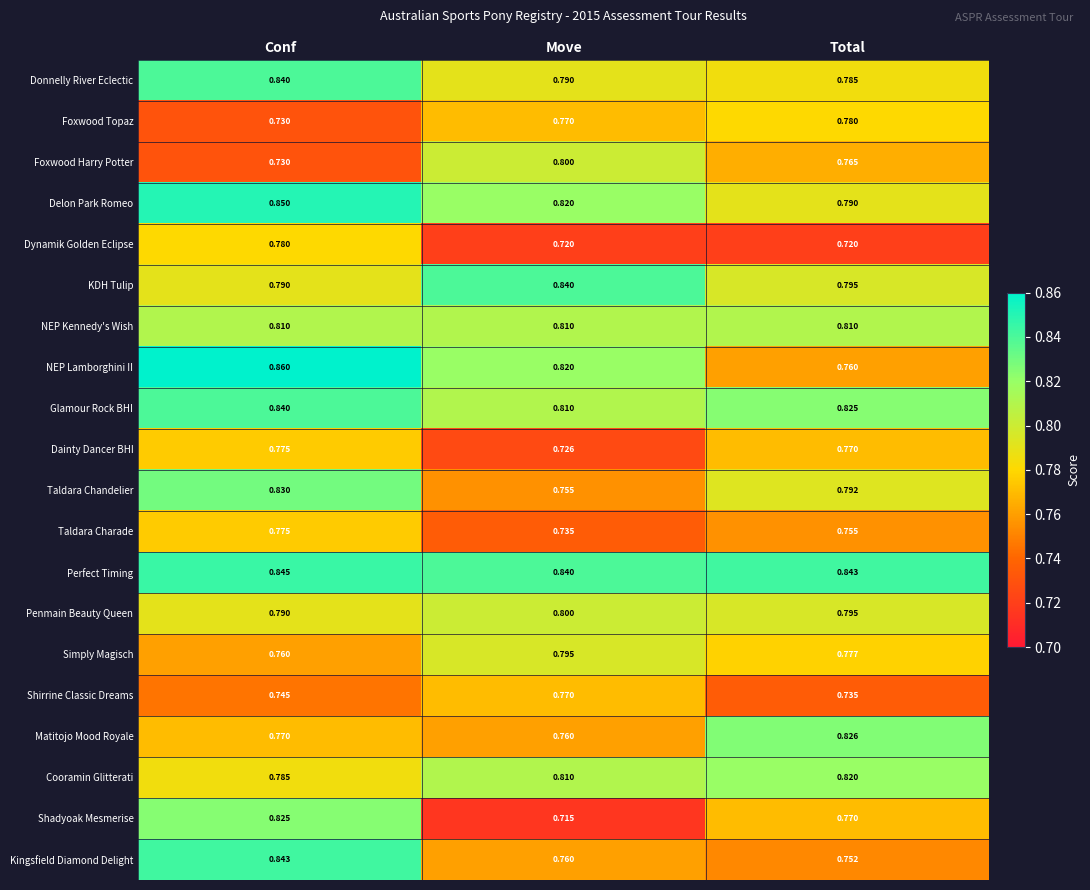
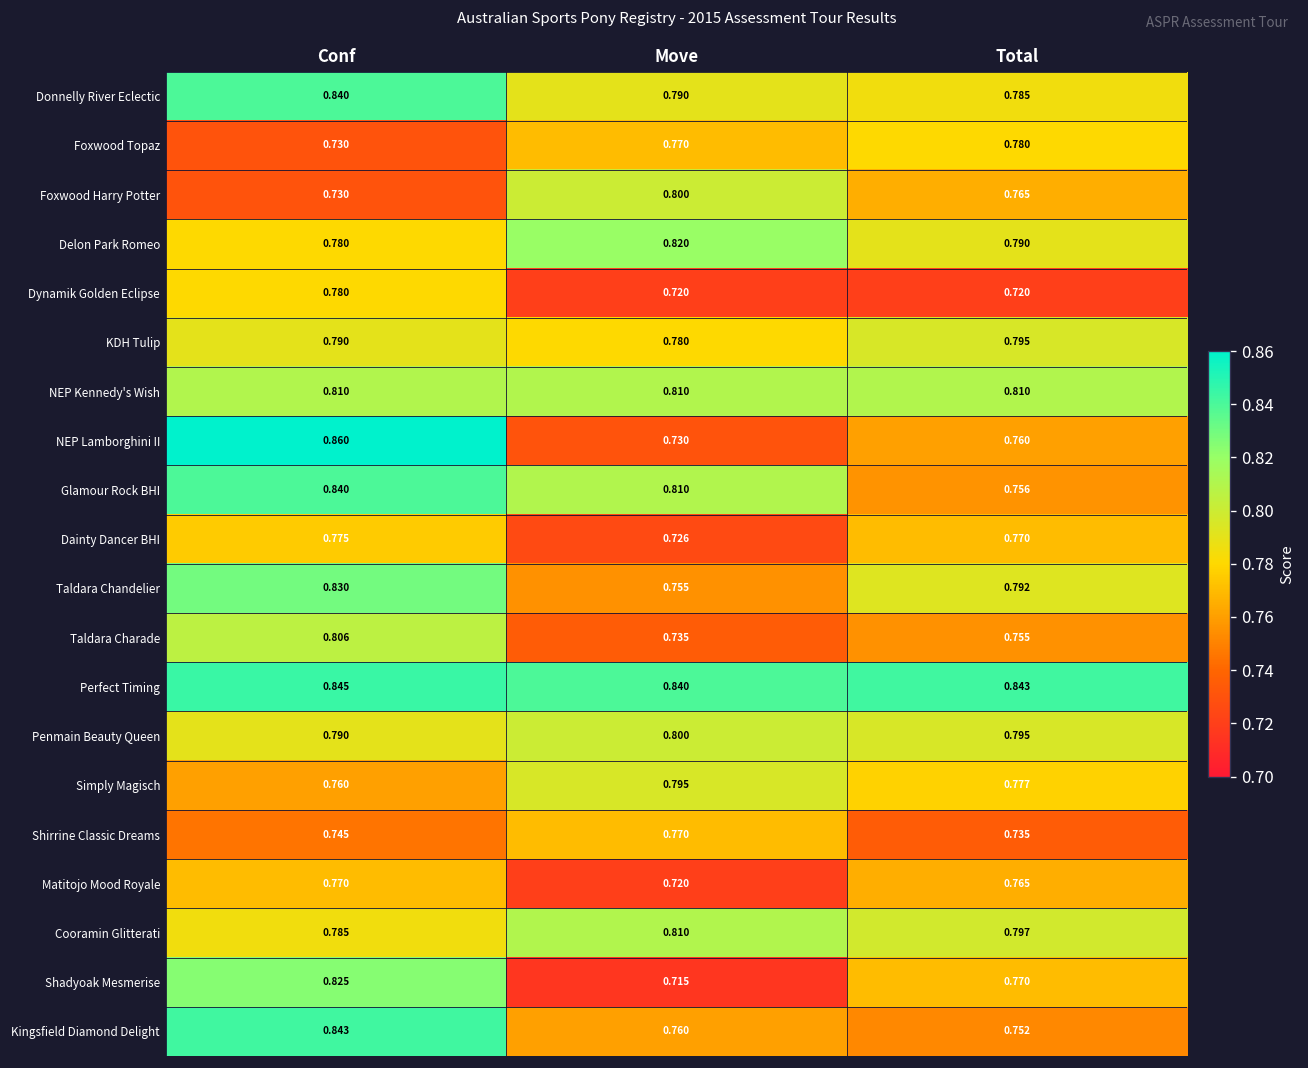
Delon Park Romeo, Conf: 0.850 -> 0.780
KDH Tulip, Move: 0.840 -> 0.780
NEP Lamborghini II, Move: 0.820 -> 0.730
Glamour Rock BHI, Total: 0.825 -> 0.756
Taldara Charade, Conf: 0.775 -> 0.806
Matitojo Mood Royale, Move: 0.760 -> 0.720
Matitojo Mood Royale, Total: 0.826 -> 0.765
Cooramin Glitterati, Total: 0.820 -> 0.797
